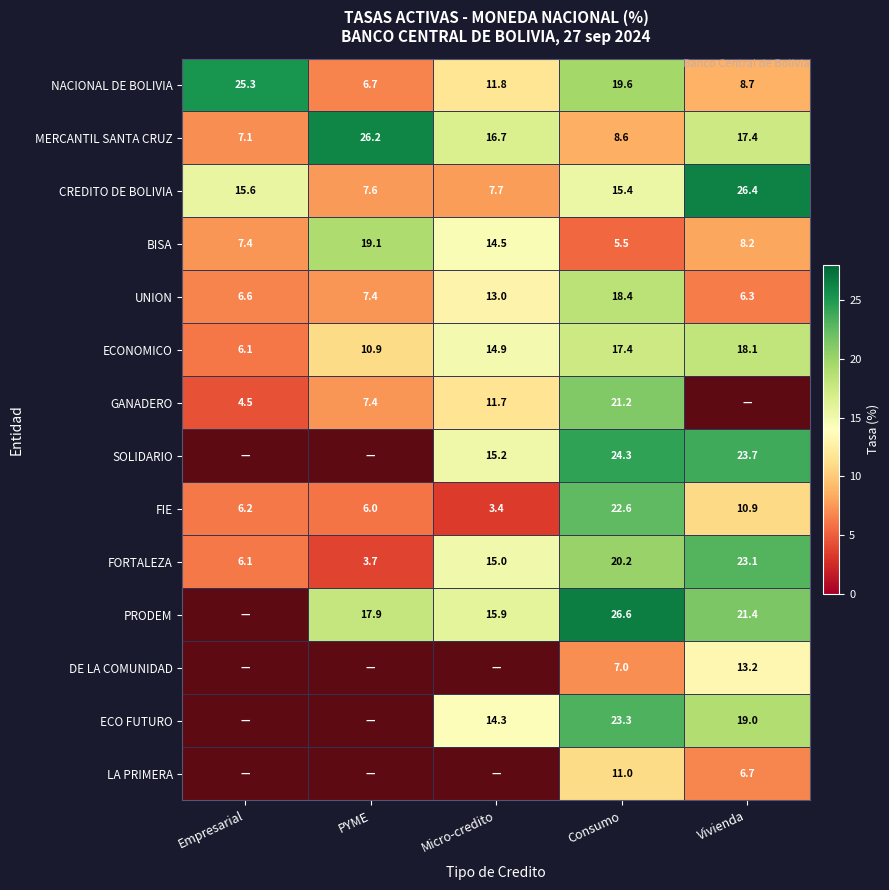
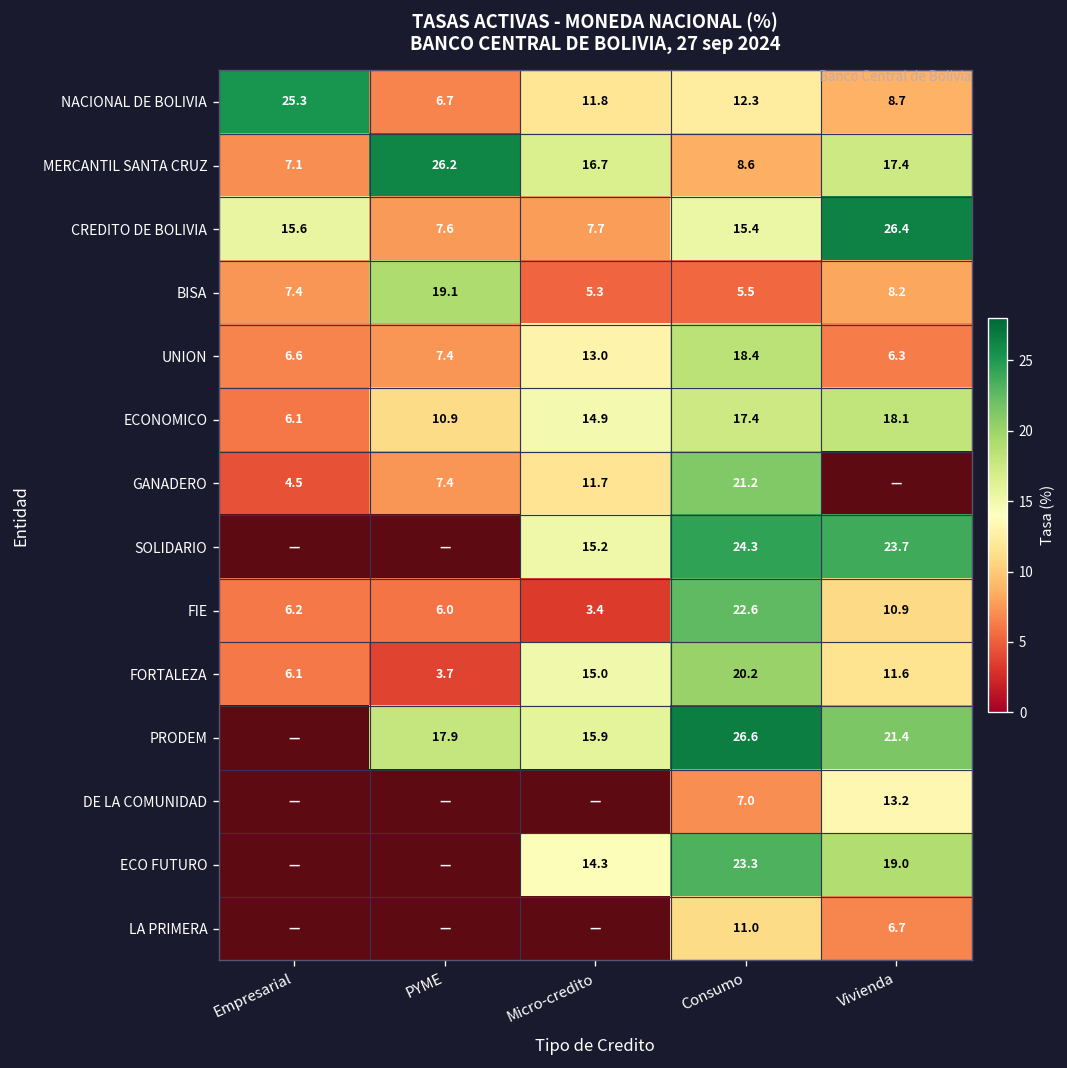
NACIONAL DE BOLIVIA, Consumo: 19.6 -> 12.3
BISA, Micro-credito: 14.5 -> 5.3
FORTALEZA, Vivienda: 23.1 -> 11.6
